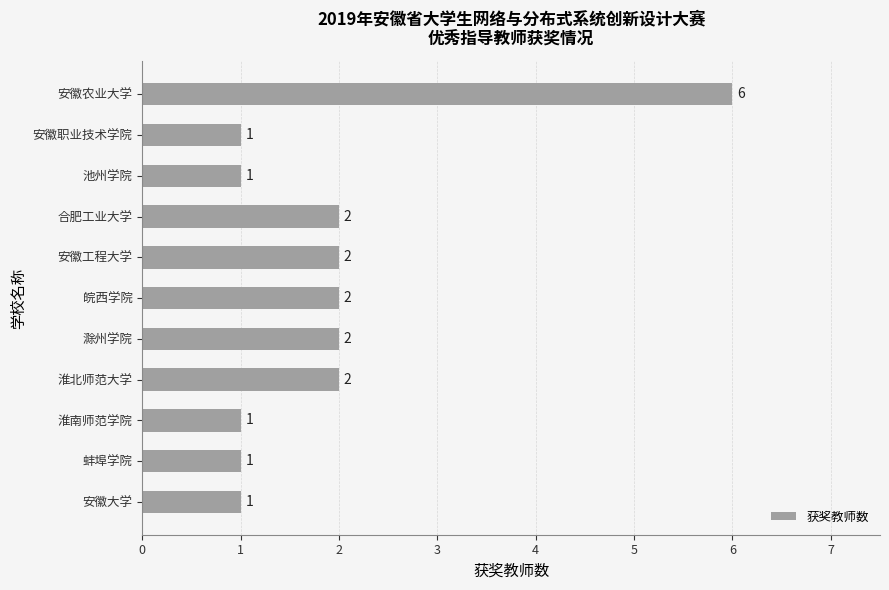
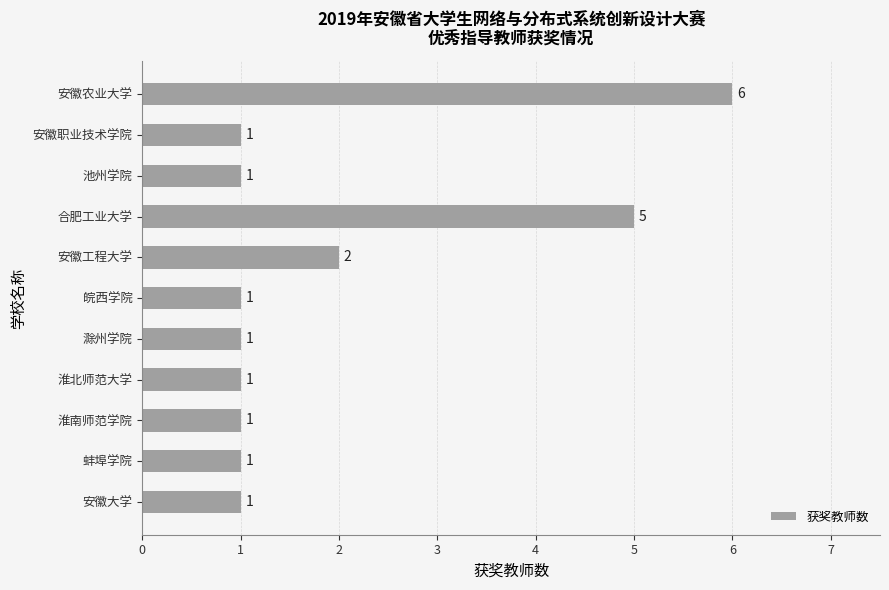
合肥工业大学: 2 -> 5
皖西学院: 2 -> 1
滁州学院: 2 -> 1
淮北师范大学: 2 -> 1
